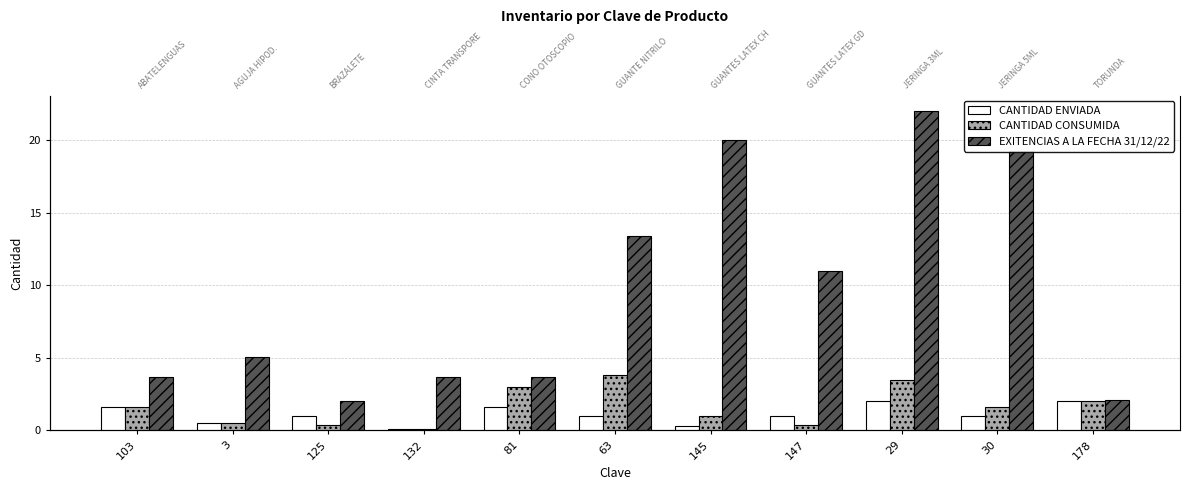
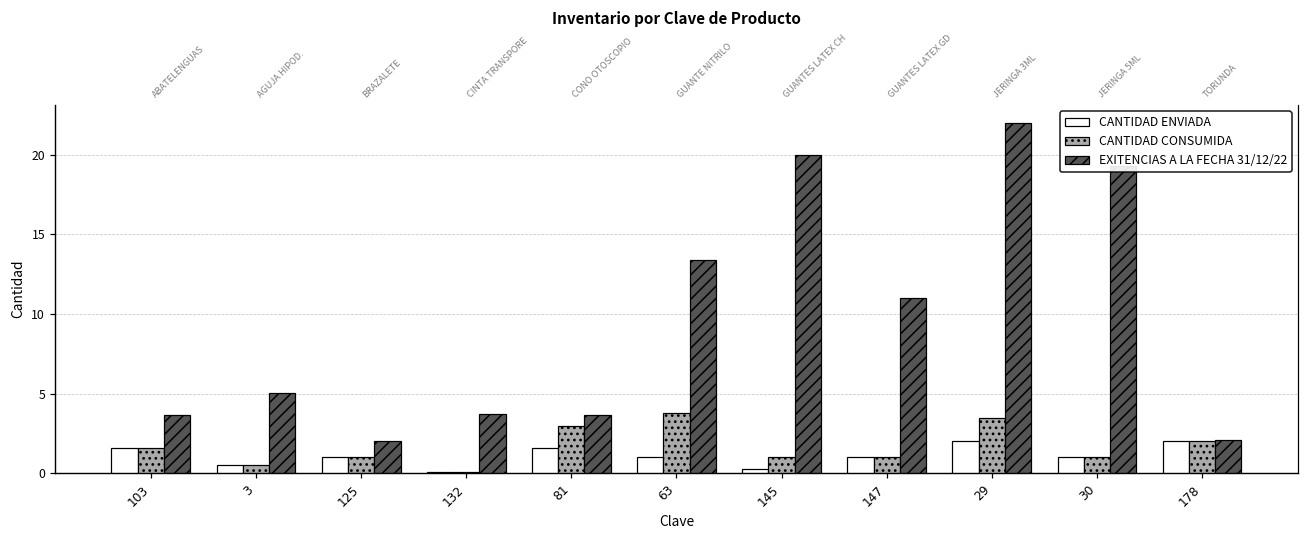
CANTIDAD CONSUMIDA, 125: 0.4 -> 1.0
CANTIDAD CONSUMIDA, 147: 0.4 -> 1.0
CANTIDAD CONSUMIDA, 30: 1.6 -> 1.0
